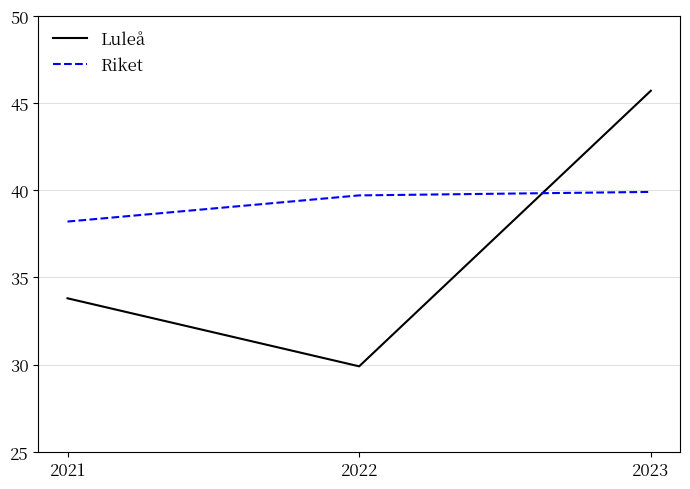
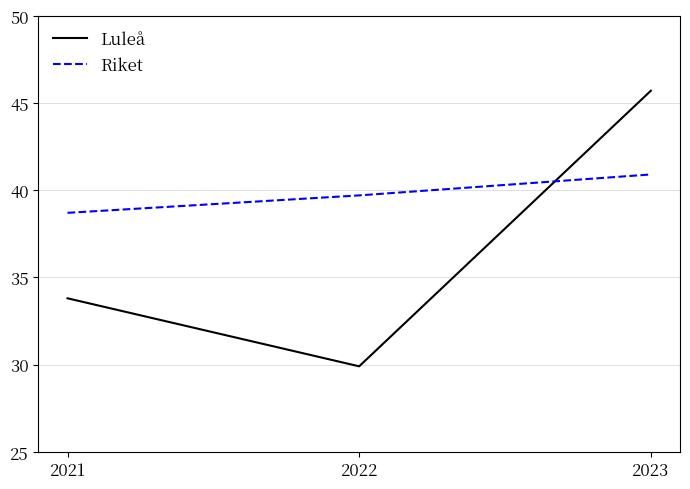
Riket, 2021: 38.2 -> 38.7
Riket, 2023: 39.9 -> 40.9
